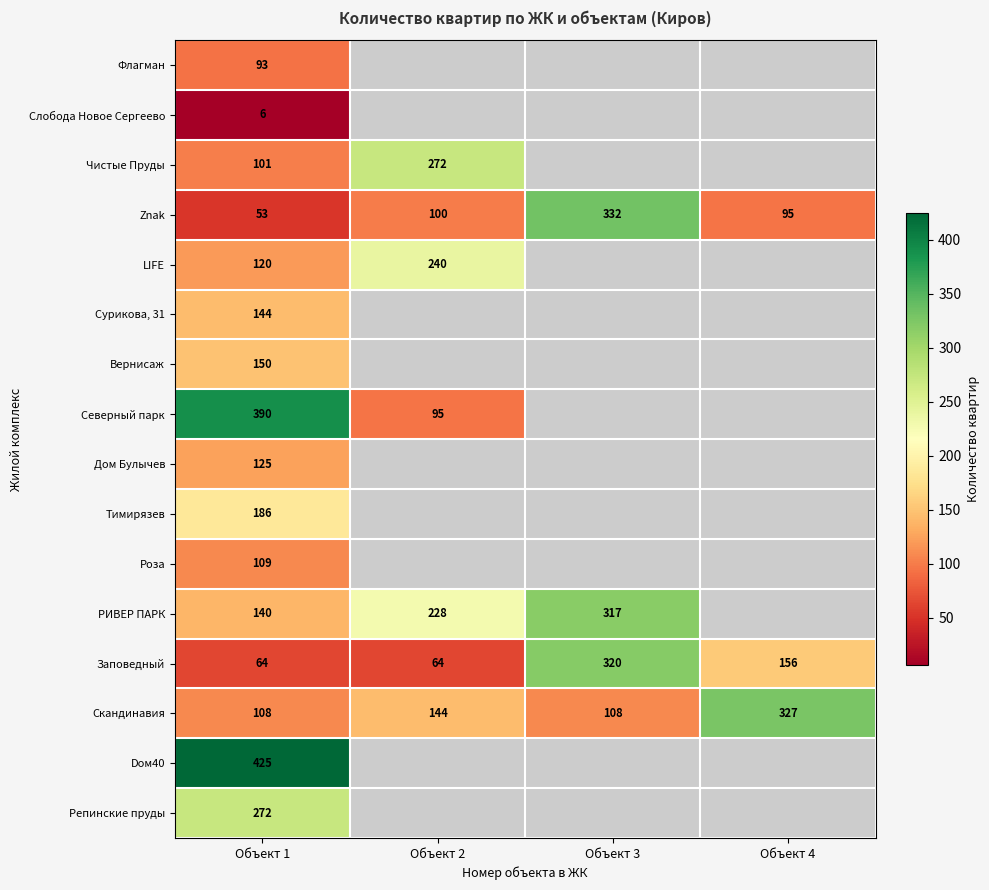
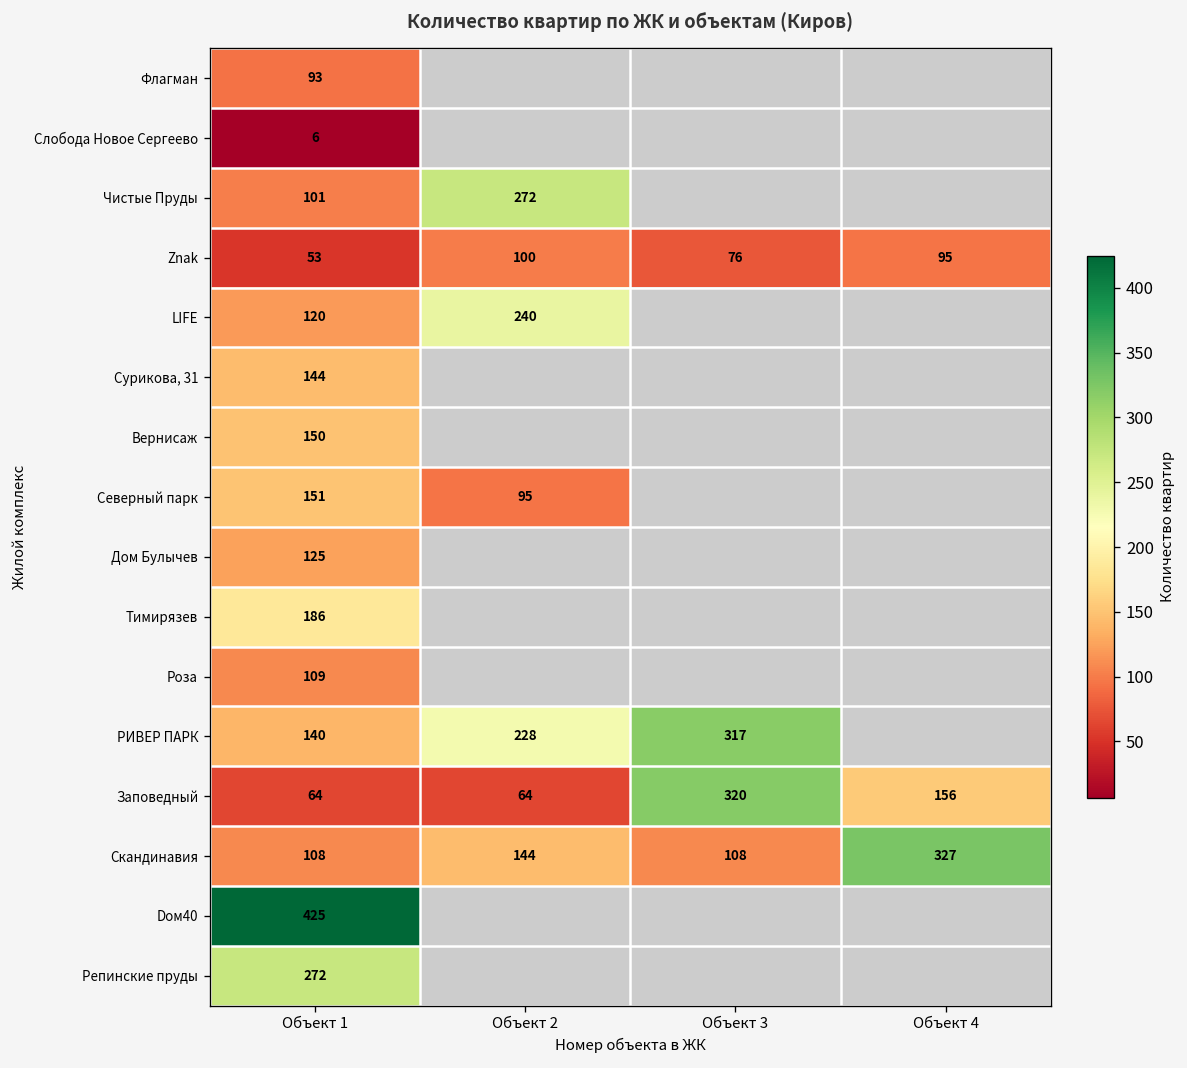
Znak, Объект 3: 332 -> 76
Северный парк, Объект 1: 390 -> 151
